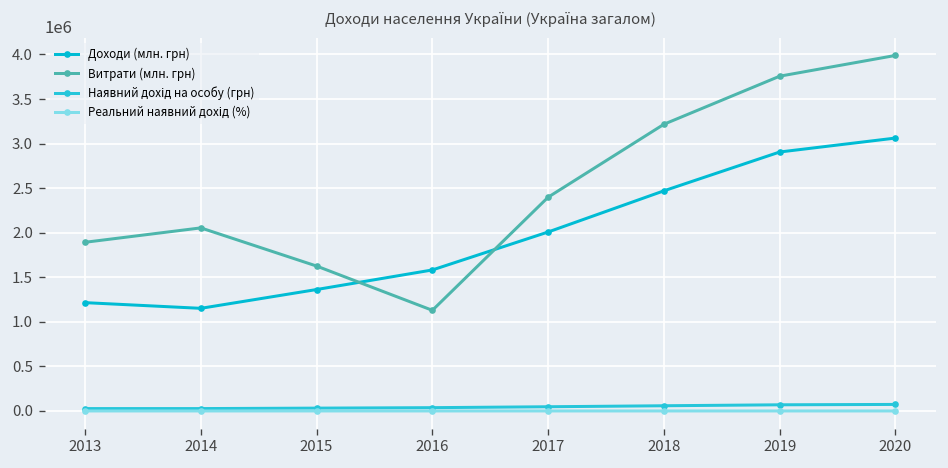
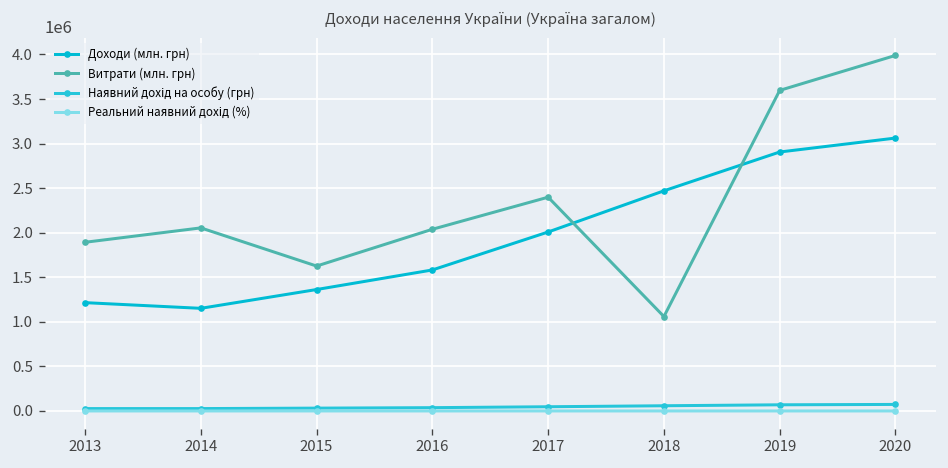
Витрати (млн. грн), 2016: 1100000 -> 2000000
Витрати (млн. грн), 2018: 3200000 -> 1100000
Витрати (млн. грн), 2019: 3800000 -> 3600000
